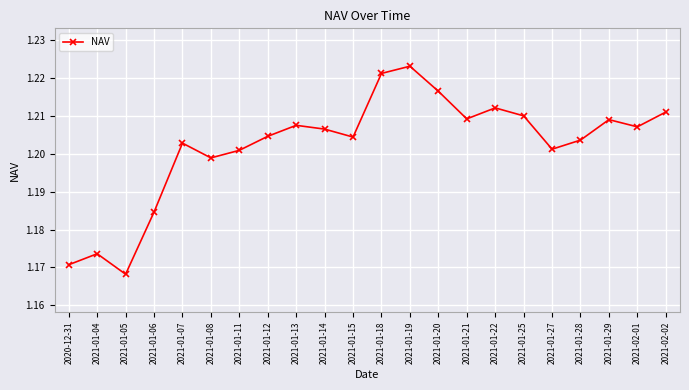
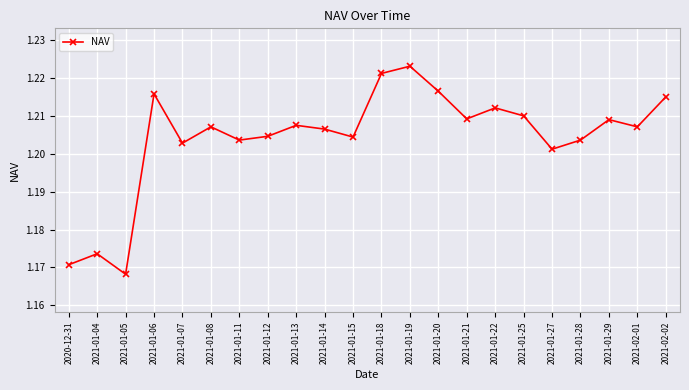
2021-01-06: 1.185 -> 1.216
2021-01-08: 1.199 -> 1.207
2021-01-11: 1.201 -> 1.204
2021-02-02: 1.211 -> 1.215
